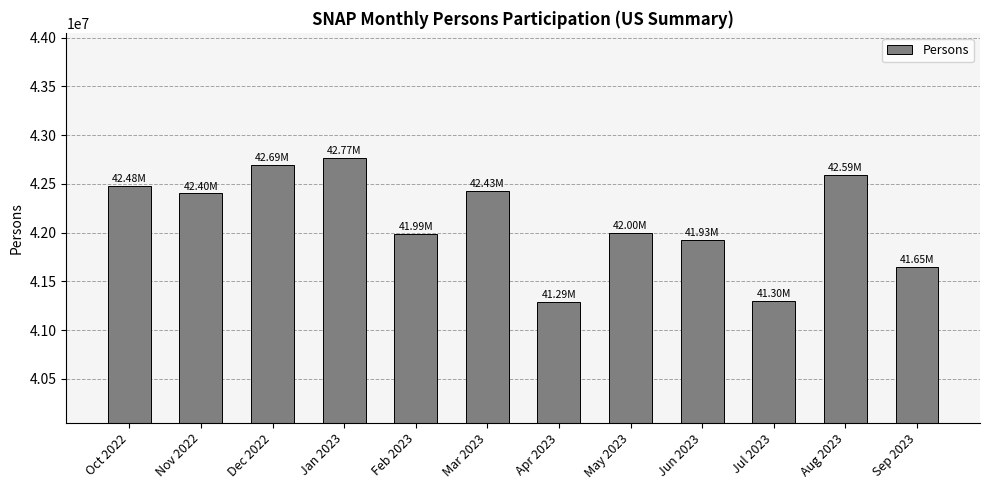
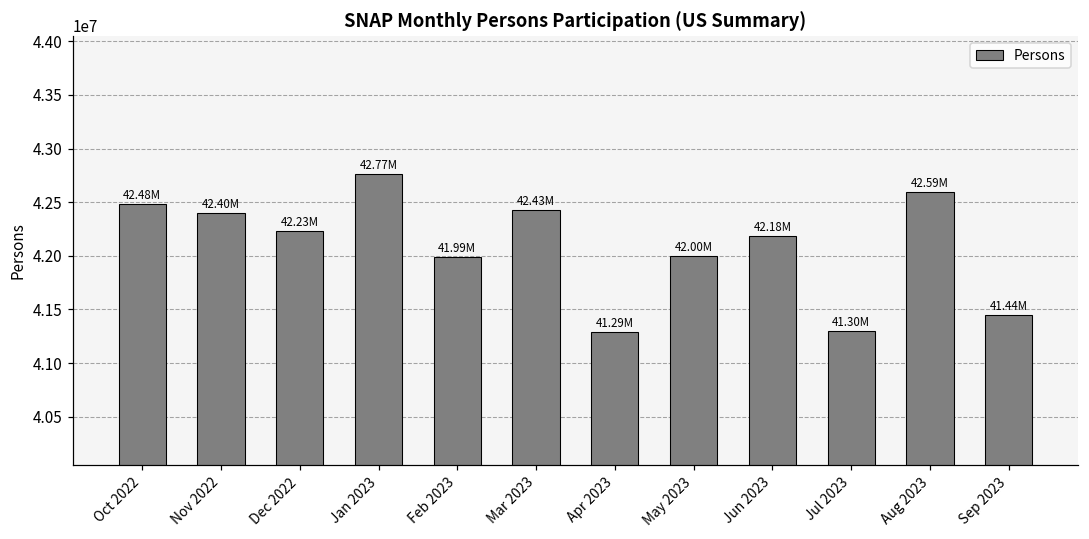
Dec 2022: 42.69M -> 42.23M
Jun 2023: 41.93M -> 42.18M
Sep 2023: 41.65M -> 41.44M
